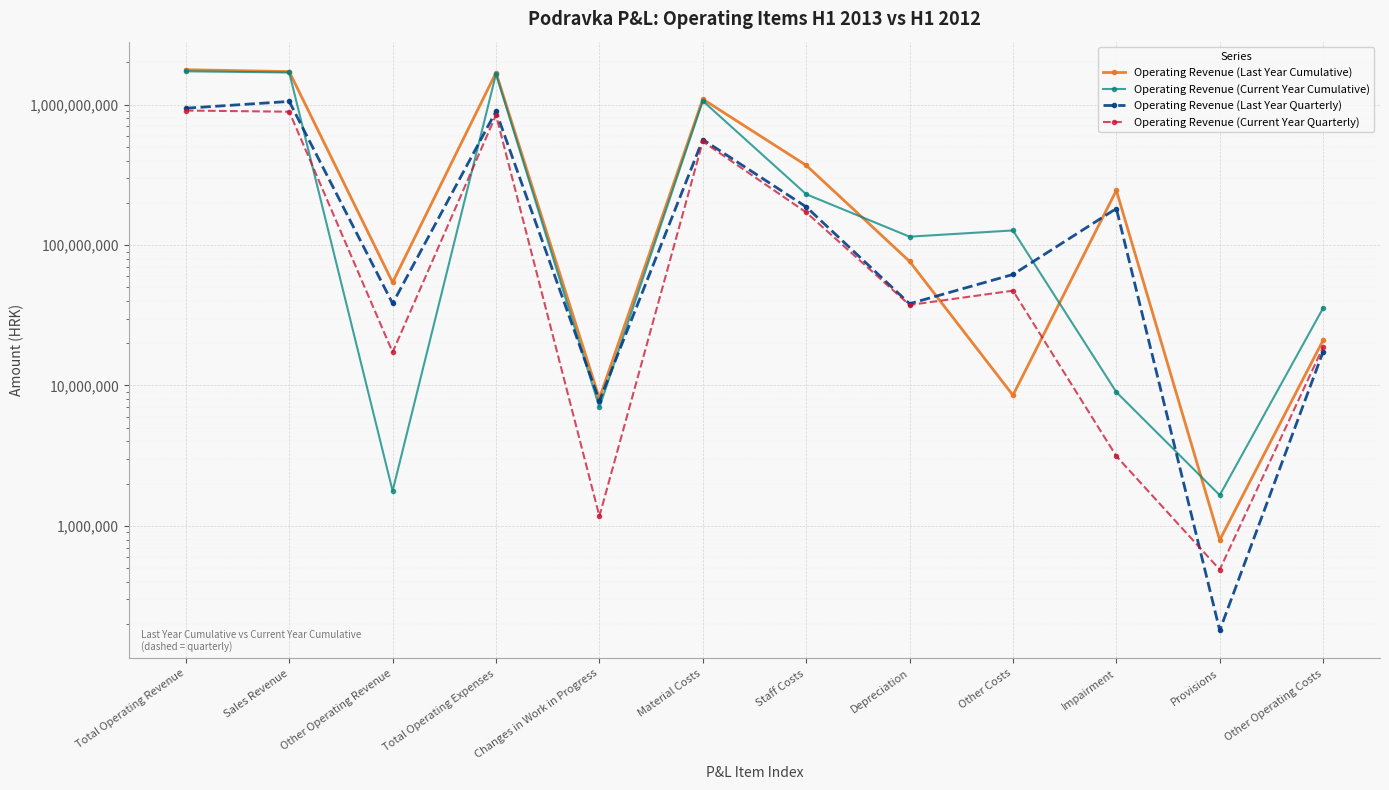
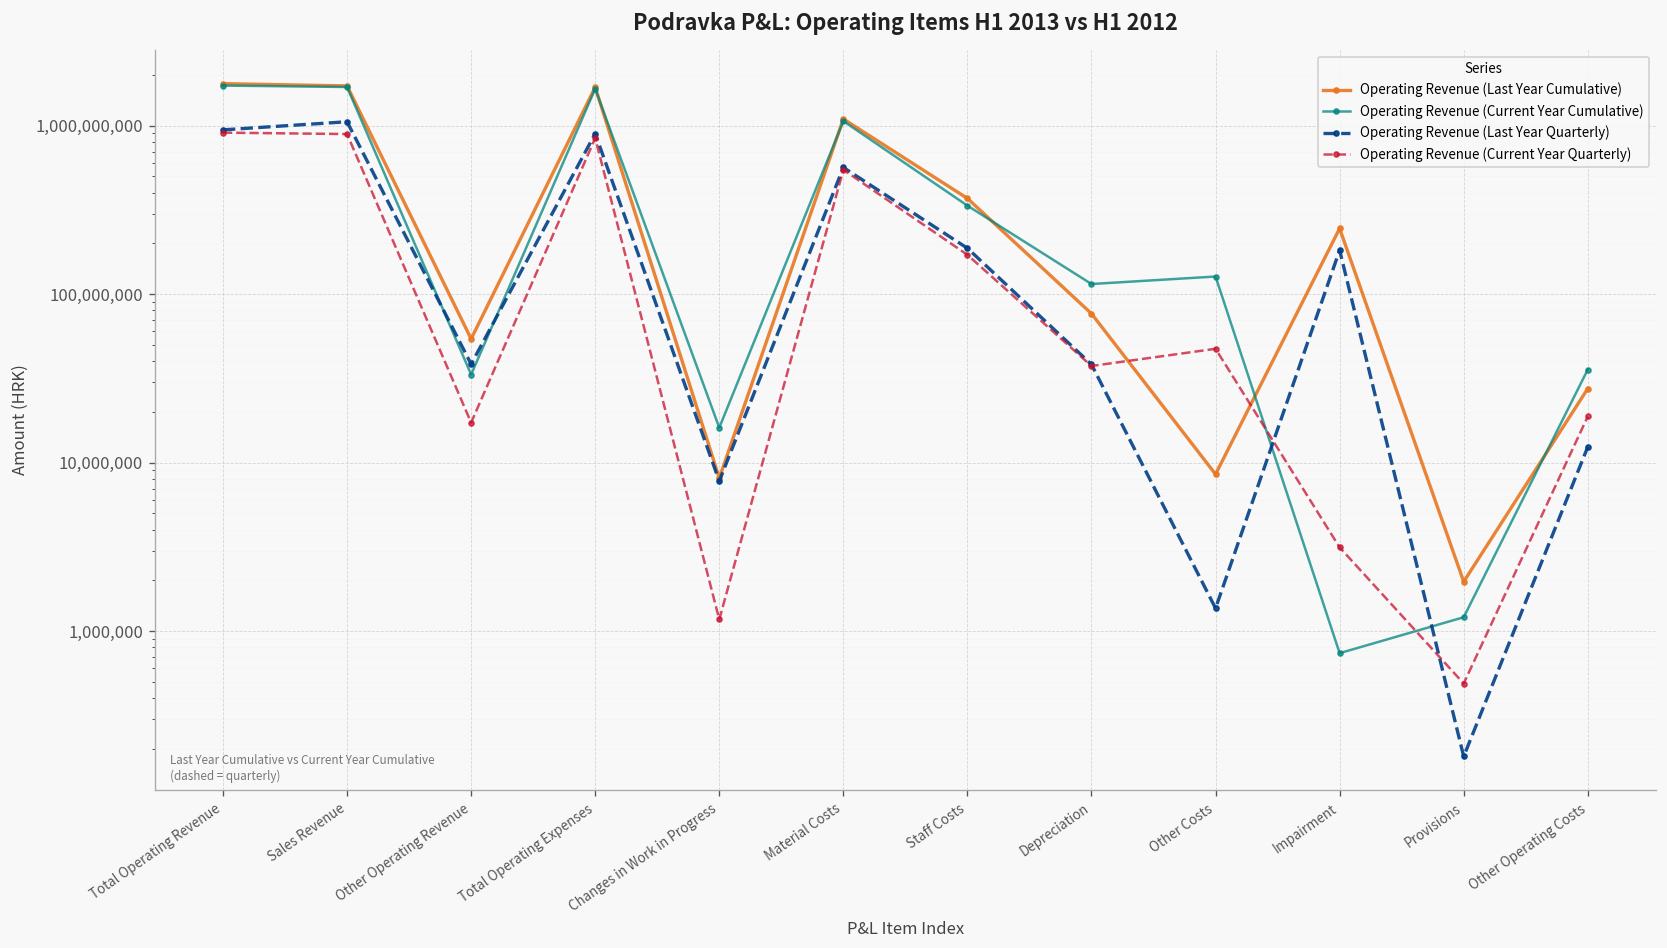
Operating Revenue (Current Year Cumulative), Other Operating Revenue: 1,800,000 -> 33,000,000
Operating Revenue (Current Year Cumulative), Changes in Work in Progress: 7,000,000 -> 16,000,000
Operating Revenue (Current Year Cumulative), Staff Costs: 230,000,000 -> 330,000,000
Operating Revenue (Last Year Quarterly), Other Costs: 60,000,000 -> 1,400,000
Operating Revenue (Current Year Cumulative), Impairment: 9,000,000 -> 700,000
Operating Revenue (Last Year Cumulative), Provisions: 800,000 -> 2,000,000
Operating Revenue (Current Year Cumulative), Provisions: 1,700,000 -> 1,200,000
Operating Revenue (Last Year Cumulative), Other Operating Costs: 21,000,000 -> 27,000,000
Operating Revenue (Last Year Quarterly), Other Operating Costs: 17,000,000 -> 12,000,000
